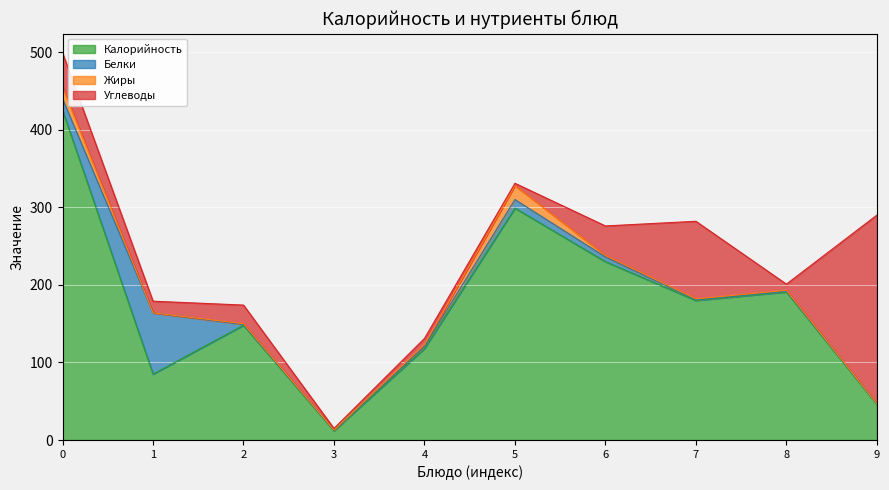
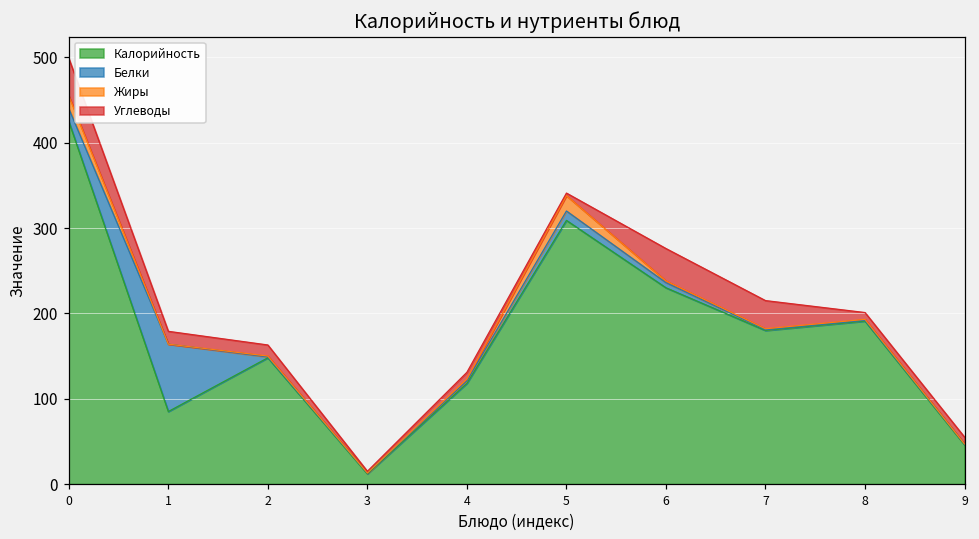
Углеводы, 2: 20 -> 10
Калорийность, 5: 300 -> 310
Углеводы, 7: 100 -> 30
Углеводы, 9: 240 -> 10
